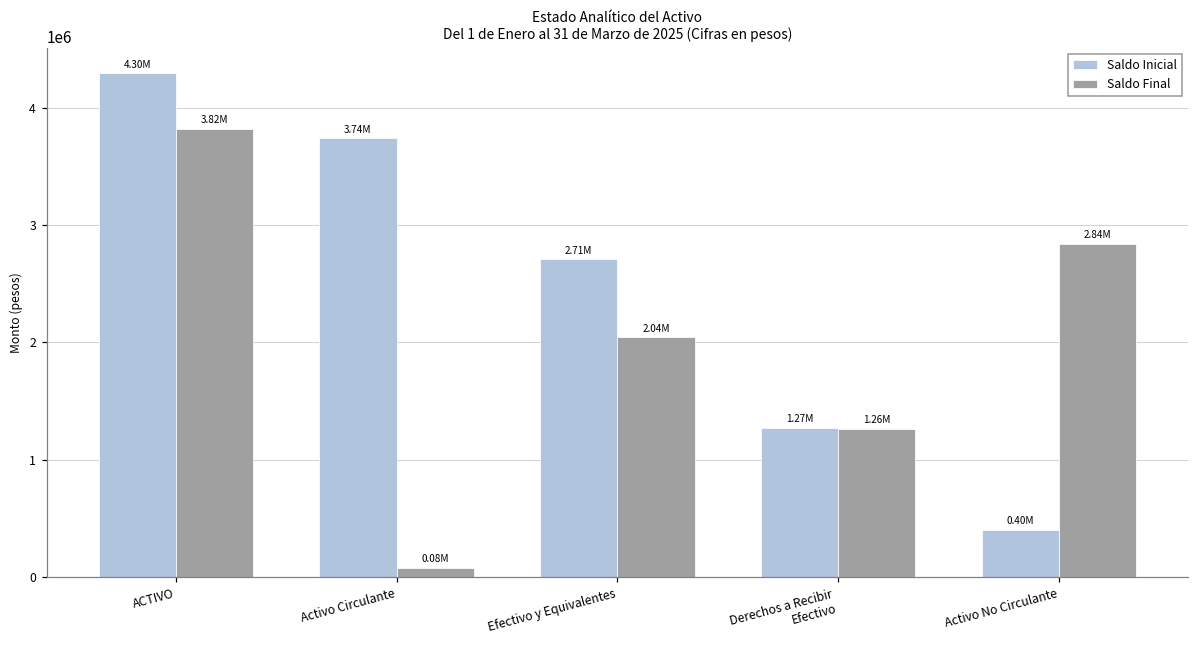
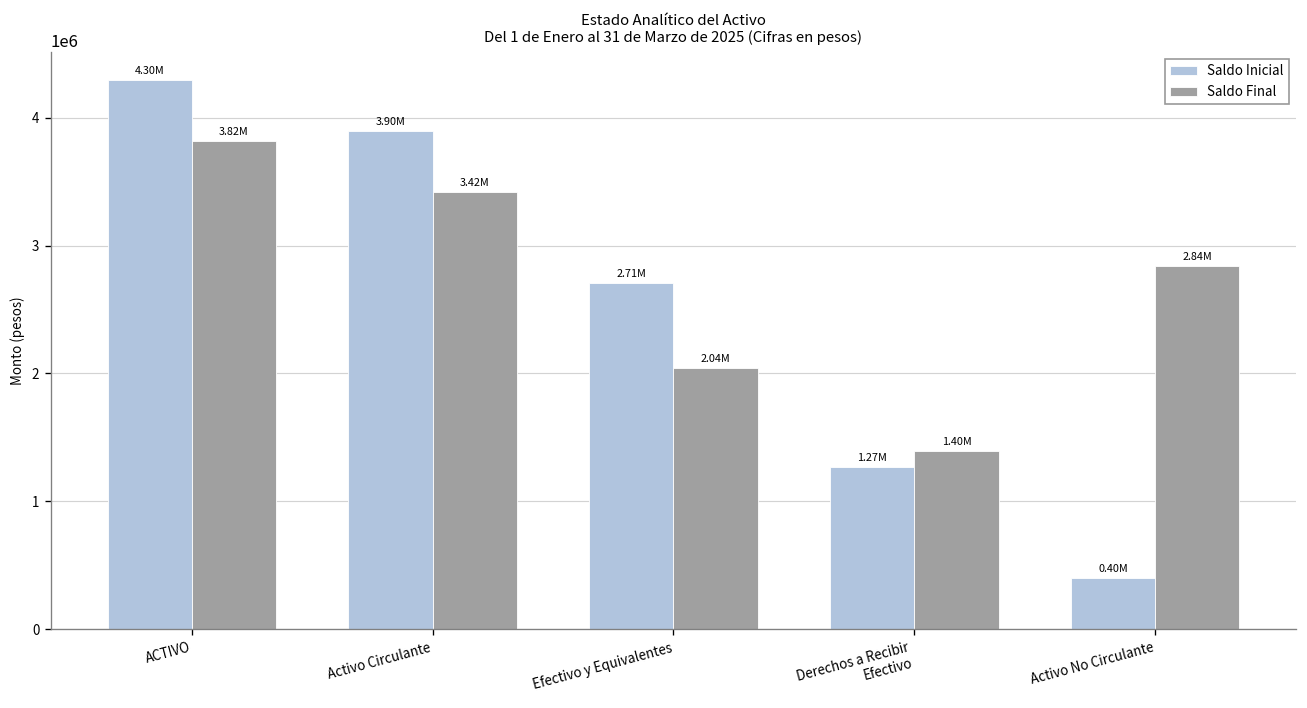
Saldo Inicial, Activo Circulante: 3.74M -> 3.90M
Saldo Final, Activo Circulante: 0.08M -> 3.42M
Saldo Final, Derechos a Recibir Efectivo: 1.26M -> 1.40M
